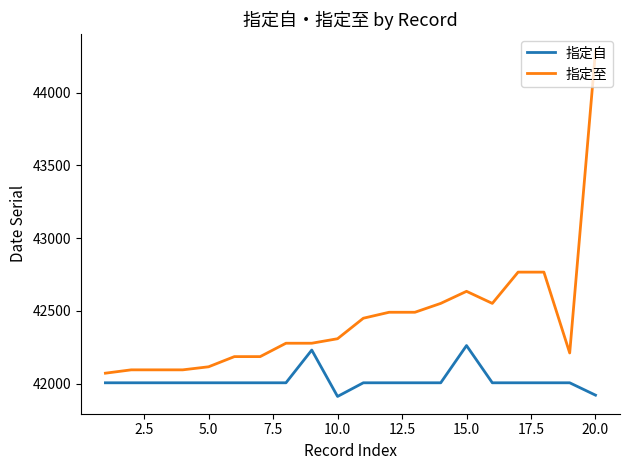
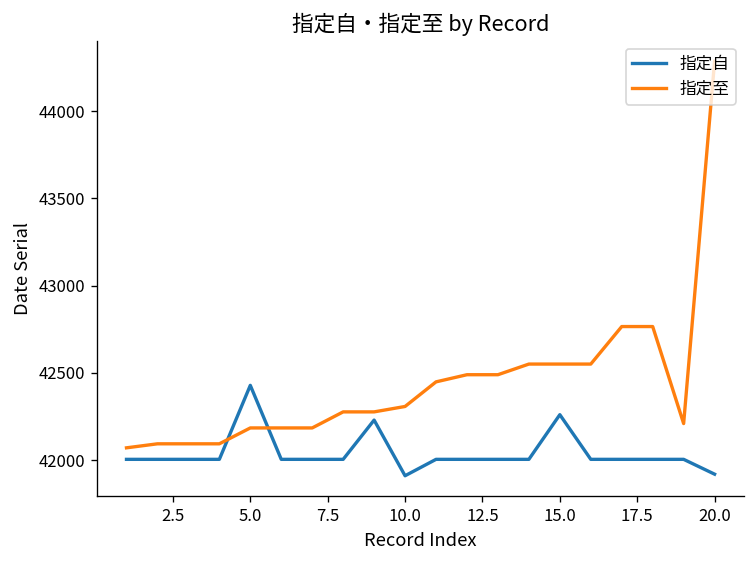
指定自, 5.0: 42010 -> 42430
指定至, 5.0: 42120 -> 42190
指定至, 15.0: 42630 -> 42550
